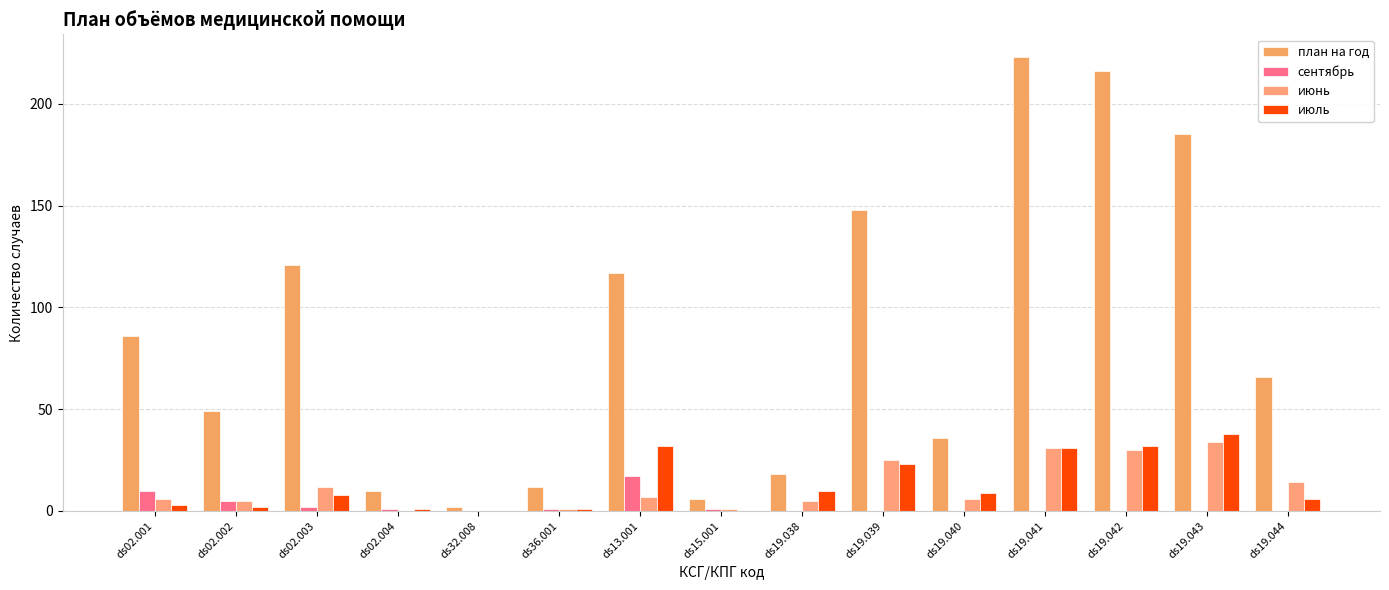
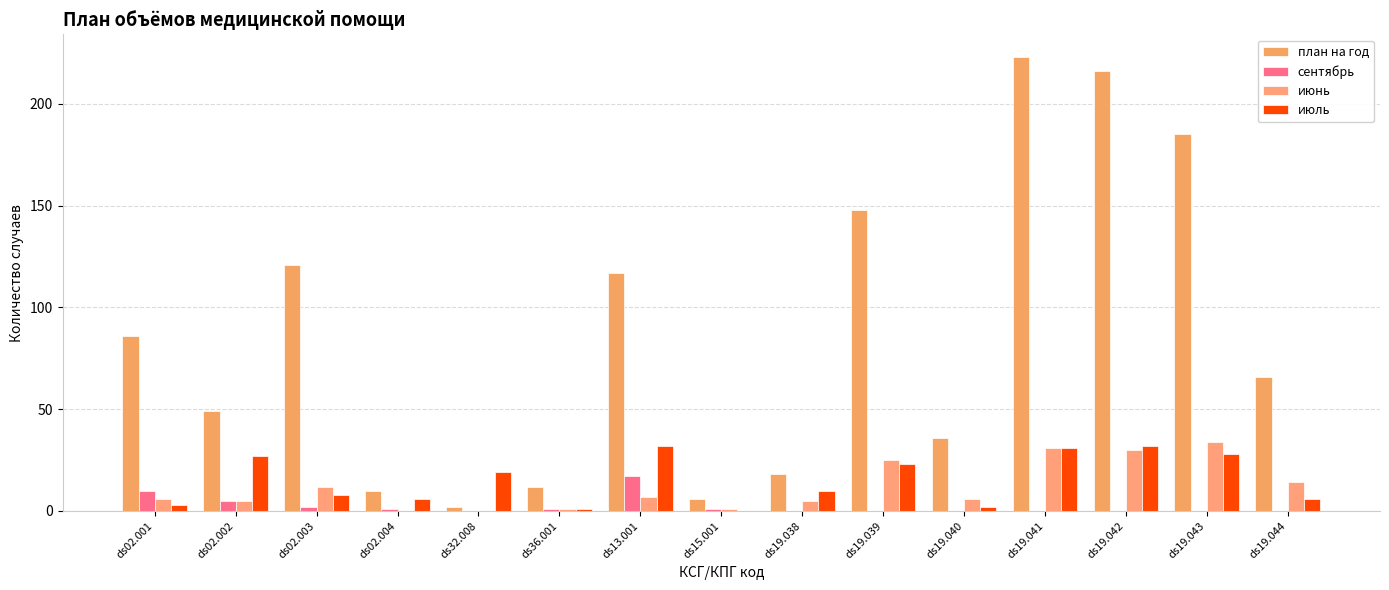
июль, ds02.002: 2 -> 27
июль, ds02.004: 1 -> 6
июль, ds32.008: 0 -> 19
июль, ds19.040: 9 -> 2
июль, ds19.043: 38 -> 28
